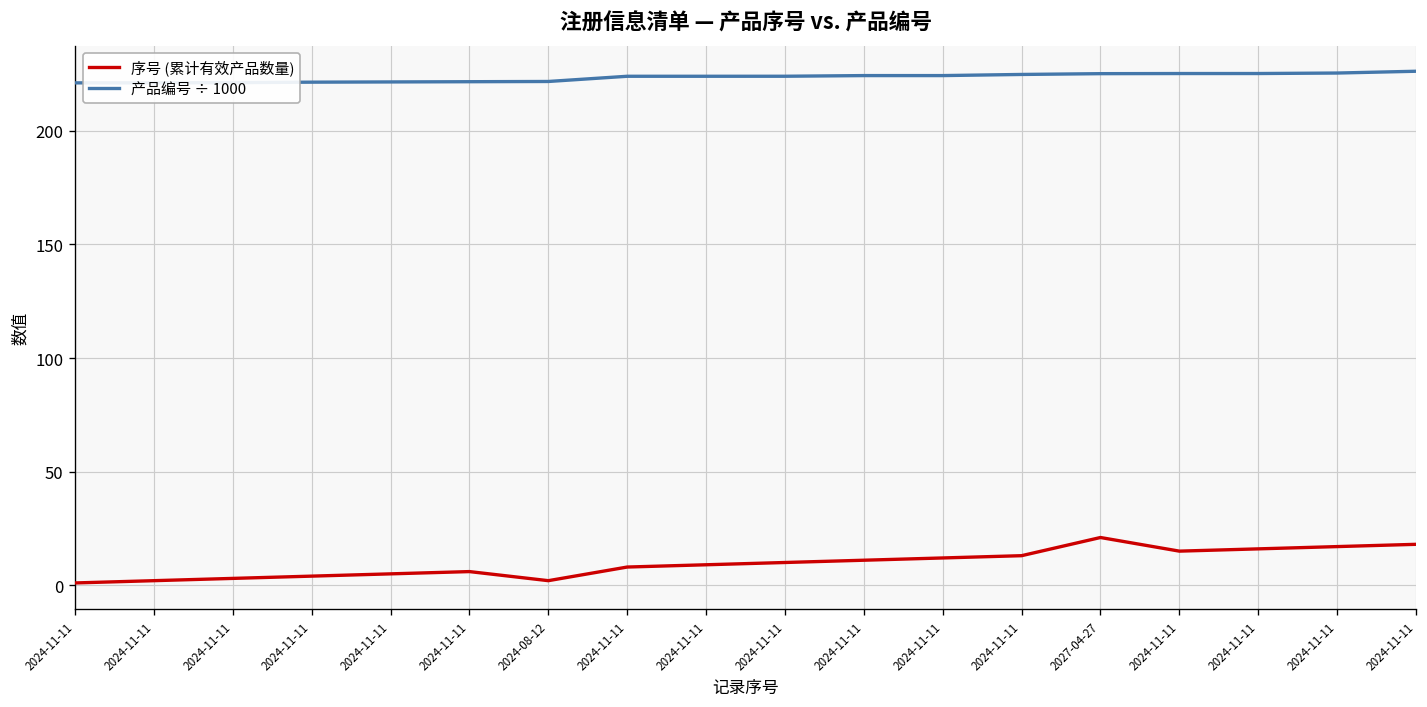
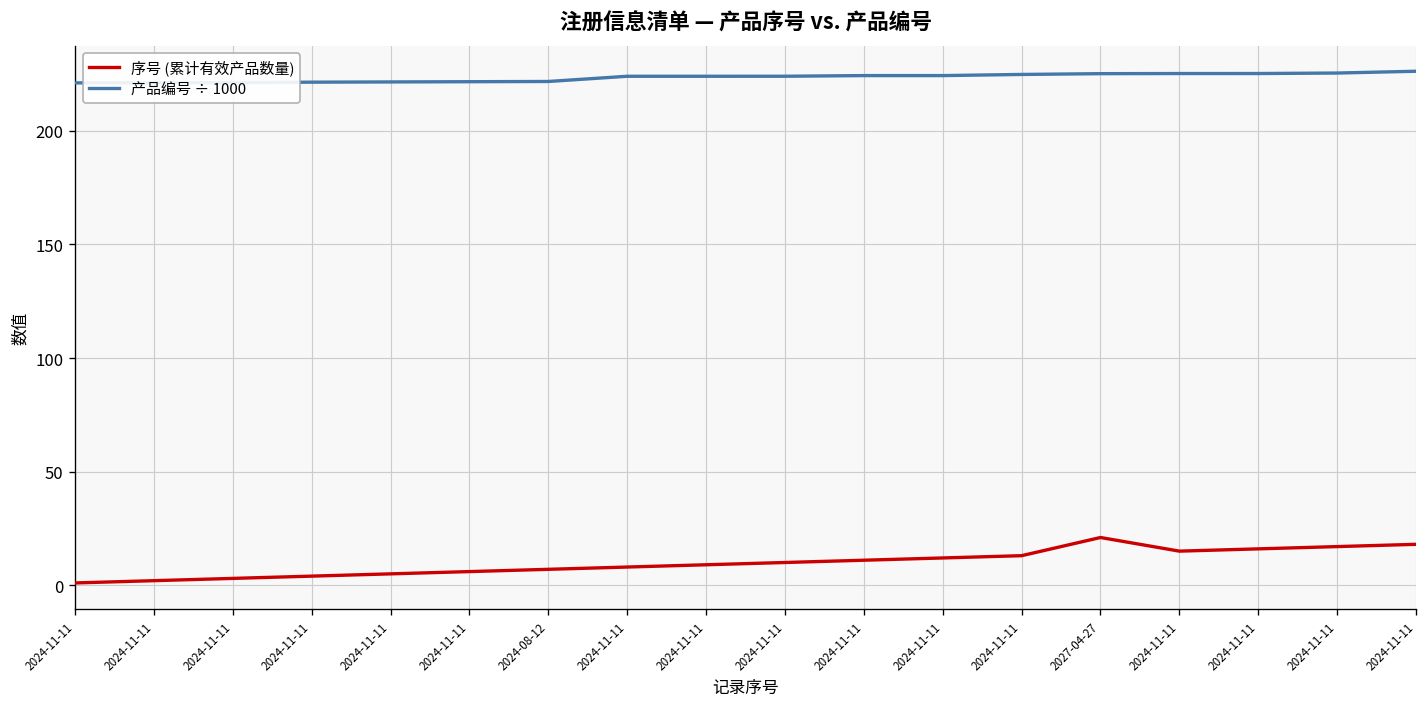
序号 (累计有效产品数量), 2024-08-12: 2 -> 7
